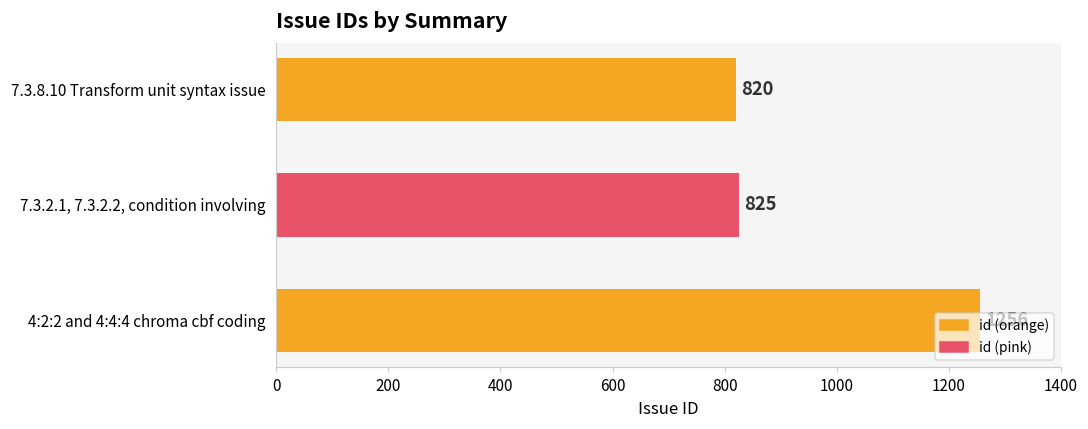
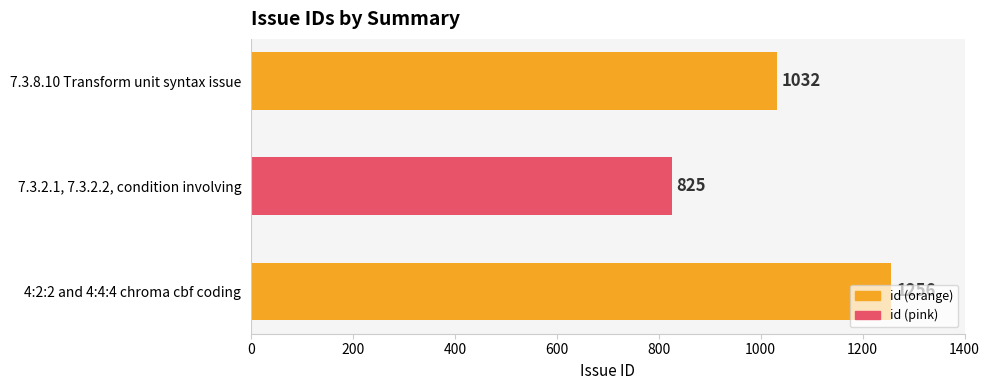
7.3.8.10 Transform unit syntax issue: 820 -> 1032
